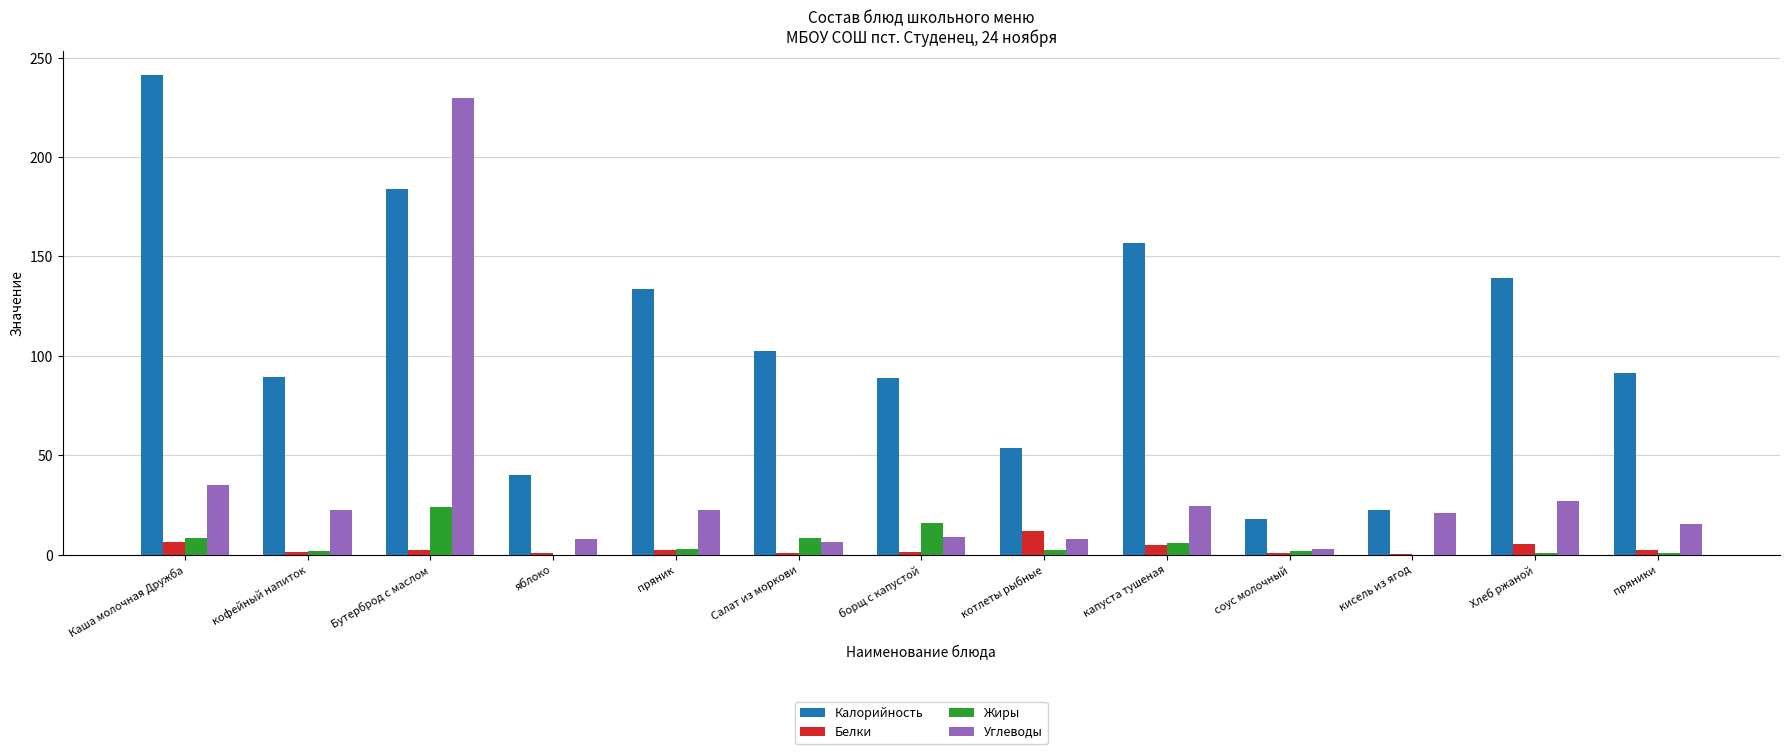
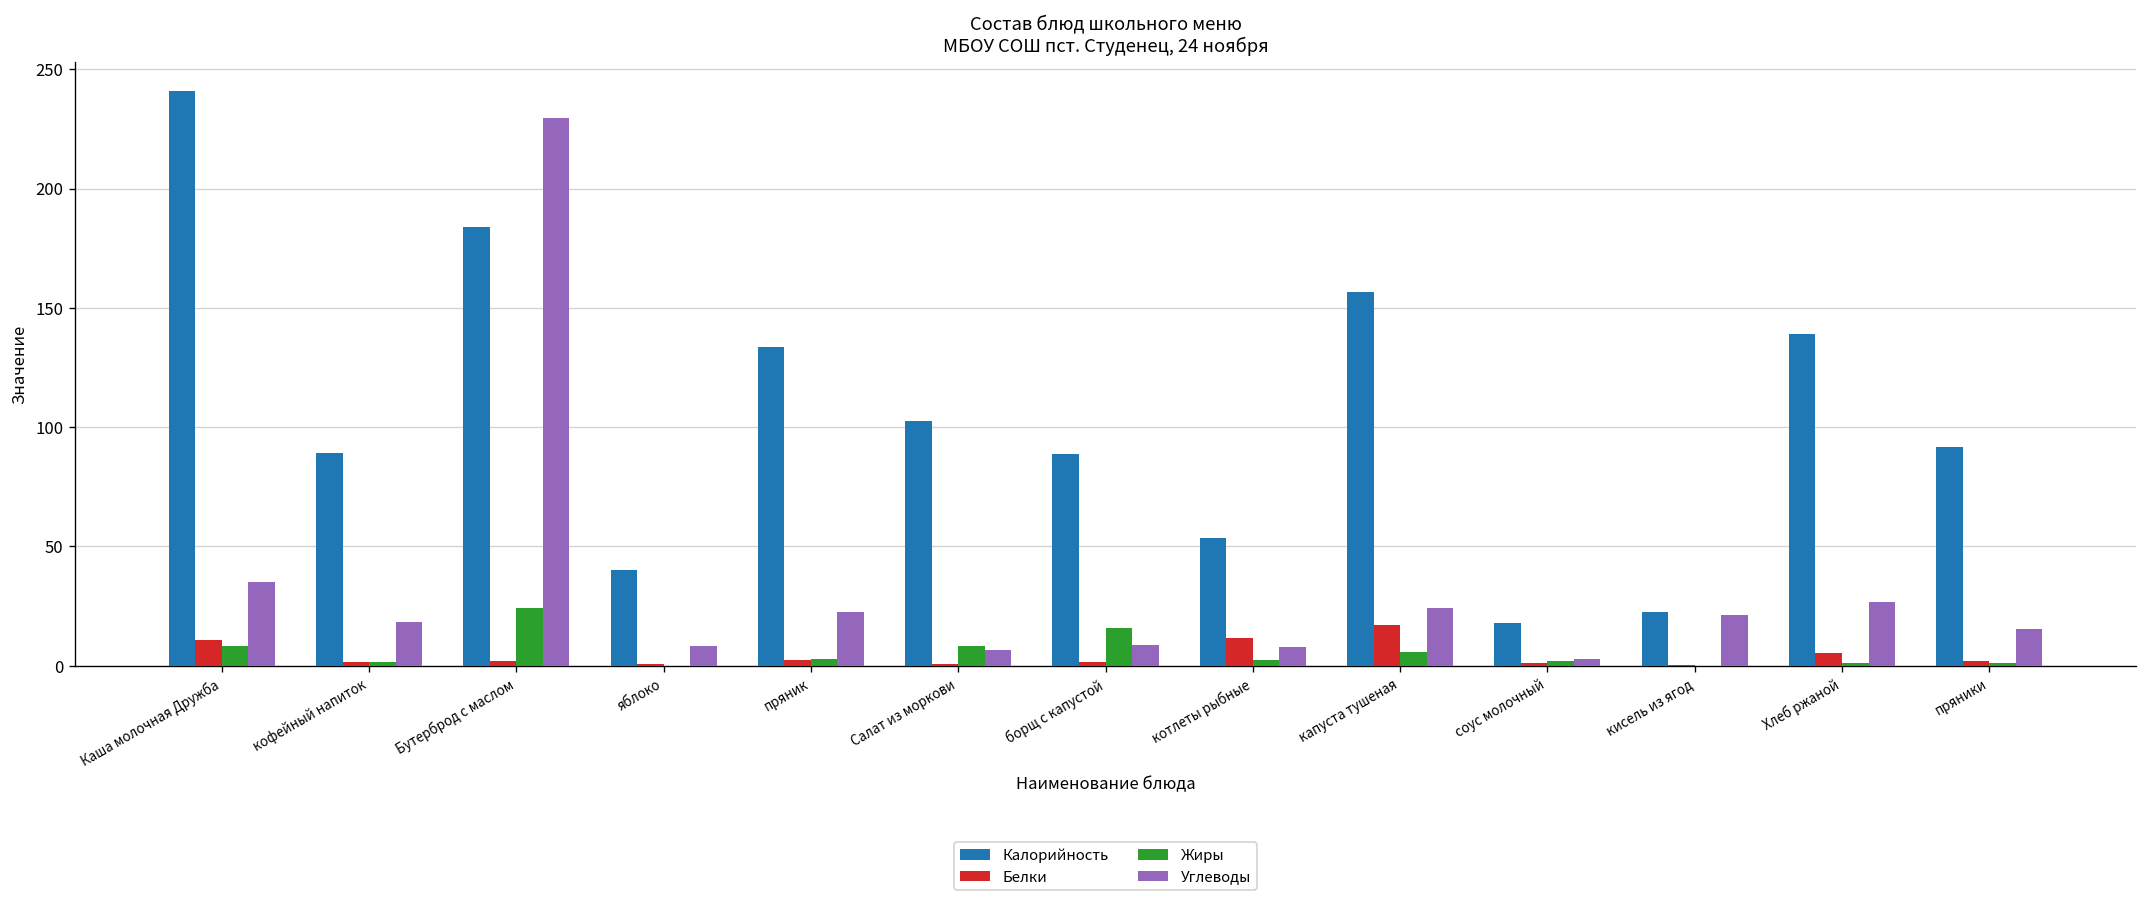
Белки, Каша молочная Дружба: 7 -> 11
Углеводы, кофейный напиток: 22 -> 18
Белки, капуста тушеная: 5 -> 17
